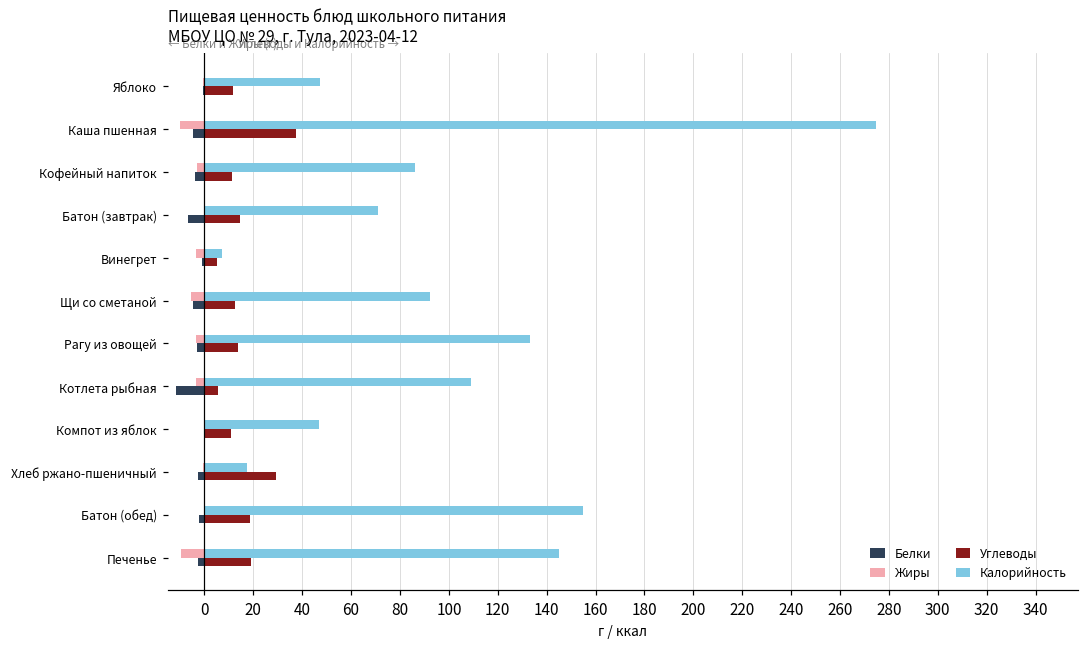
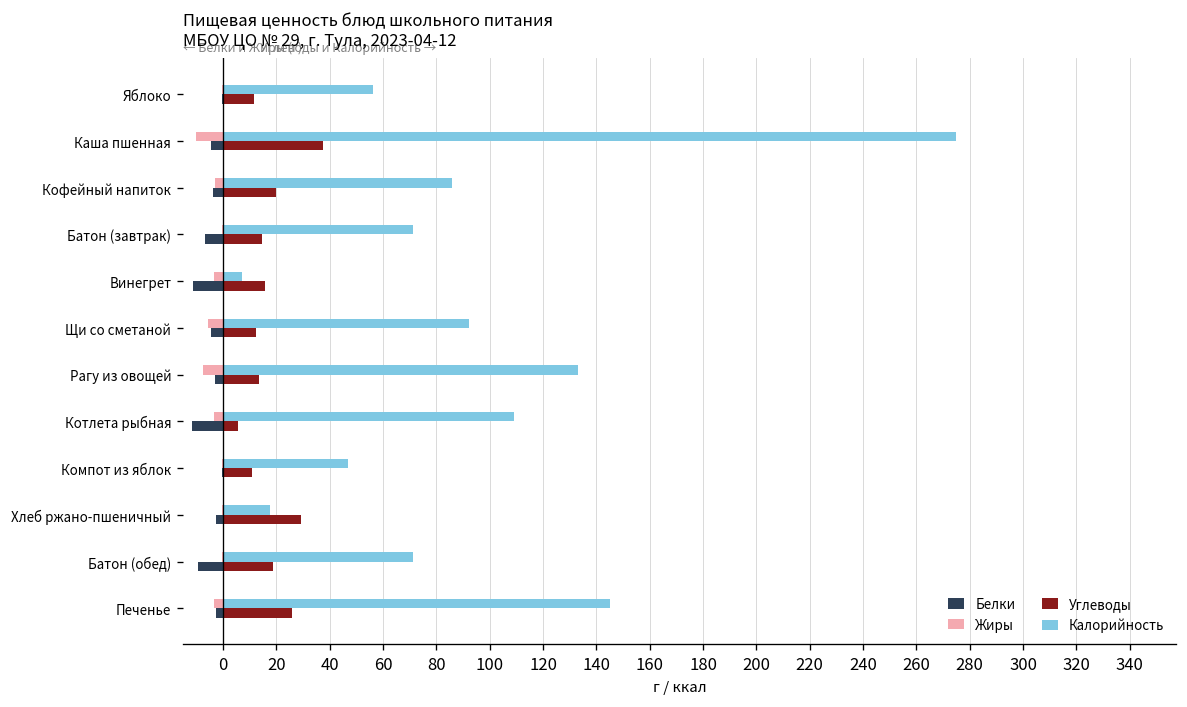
Калорийность, Яблоко: 47 -> 56
Углеводы, Кофейный напиток: 11 -> 20
Белки, Винегрет: -1 -> -11
Углеводы, Винегрет: 5 -> 16
Жиры, Рагу из овощей: -4 -> -8
Калорийность, Батон (обед): 155 -> 71
Белки, Батон (обед): -2 -> -10
Жиры, Печенье: -10 -> -3
Углеводы, Печенье: 19 -> 26
